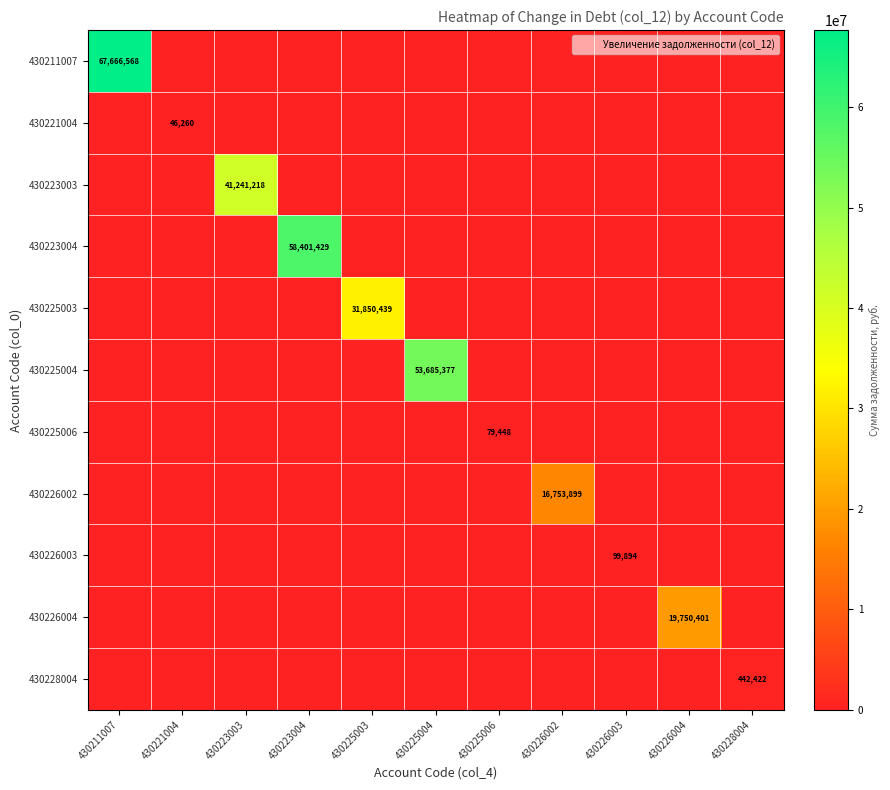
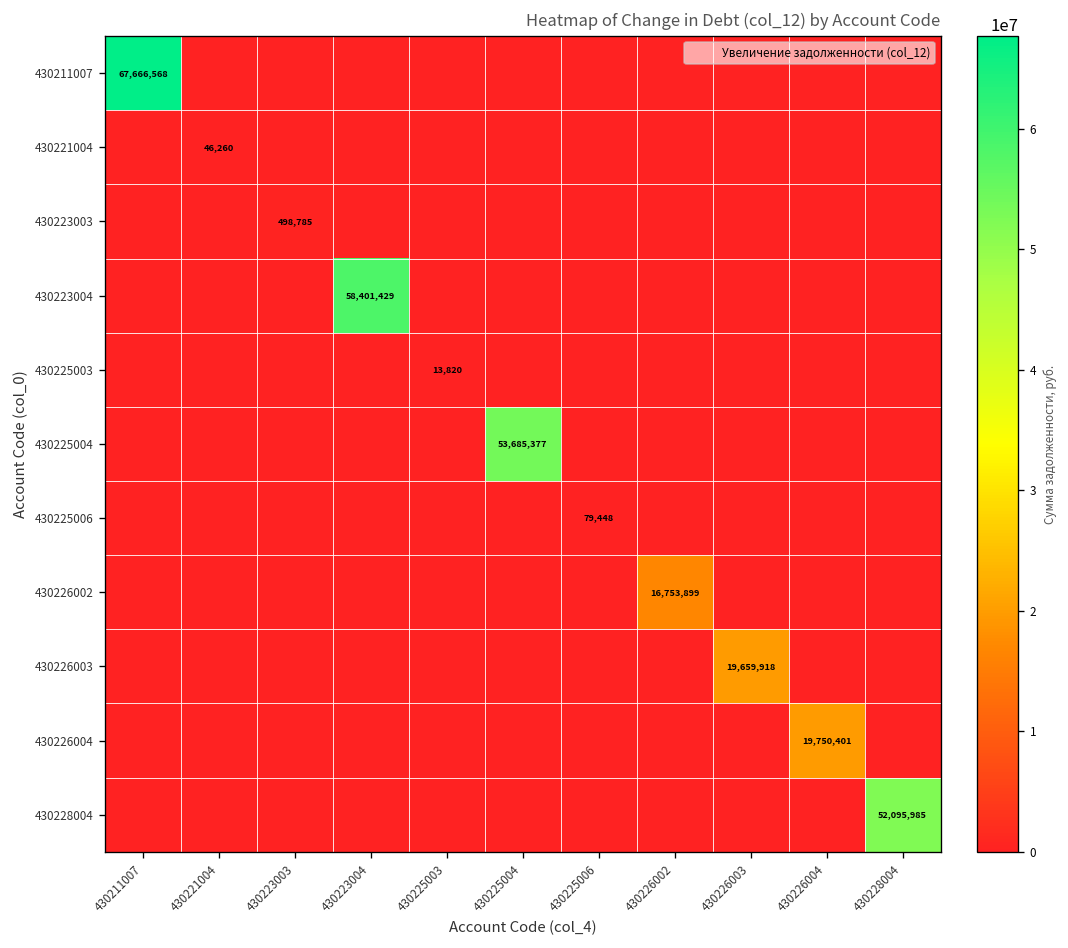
430223003, 430223003: 41,241,218 -> 498,785
430225003, 430225003: 31,850,439 -> 13,820
430226003, 430226003: 99,894 -> 19,659,918
430228004, 430228004: 442,422 -> 52,095,985
